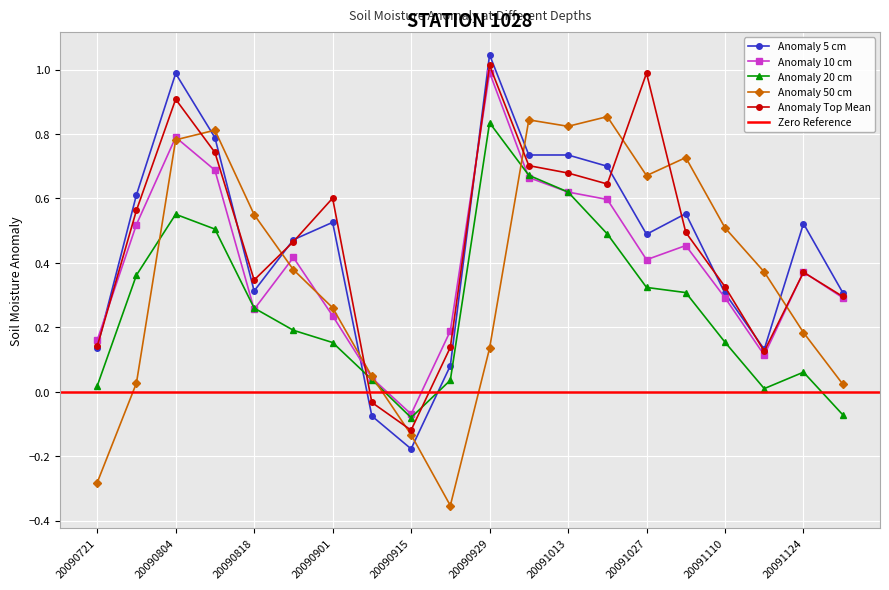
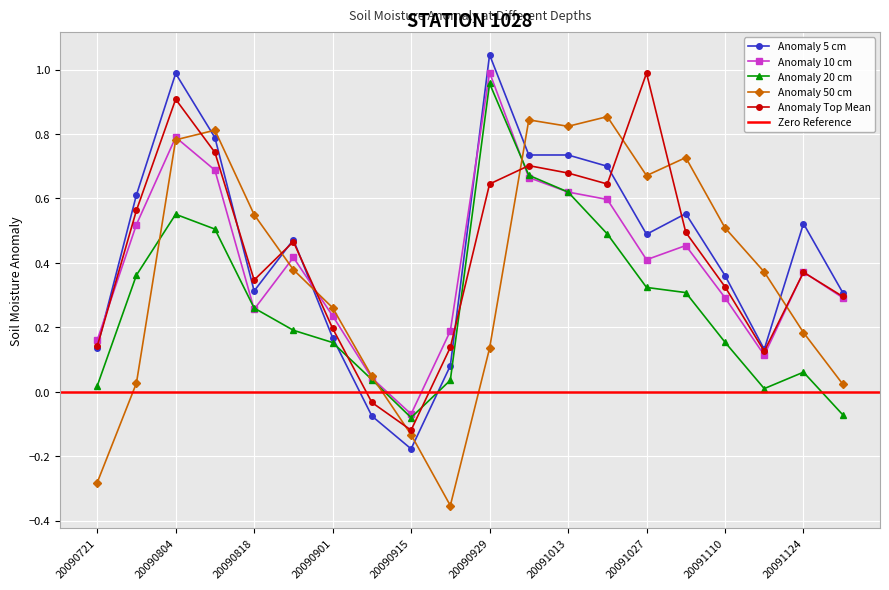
Anomaly 5 cm, 20090901: 0.53 -> 0.17
Anomaly Top Mean, 20090901: 0.60 -> 0.20
Anomaly 20 cm, 20090929: 0.84 -> 0.96
Anomaly Top Mean, 20090929: 1.01 -> 0.65
Anomaly 5 cm, 20091110: 0.31 -> 0.36
